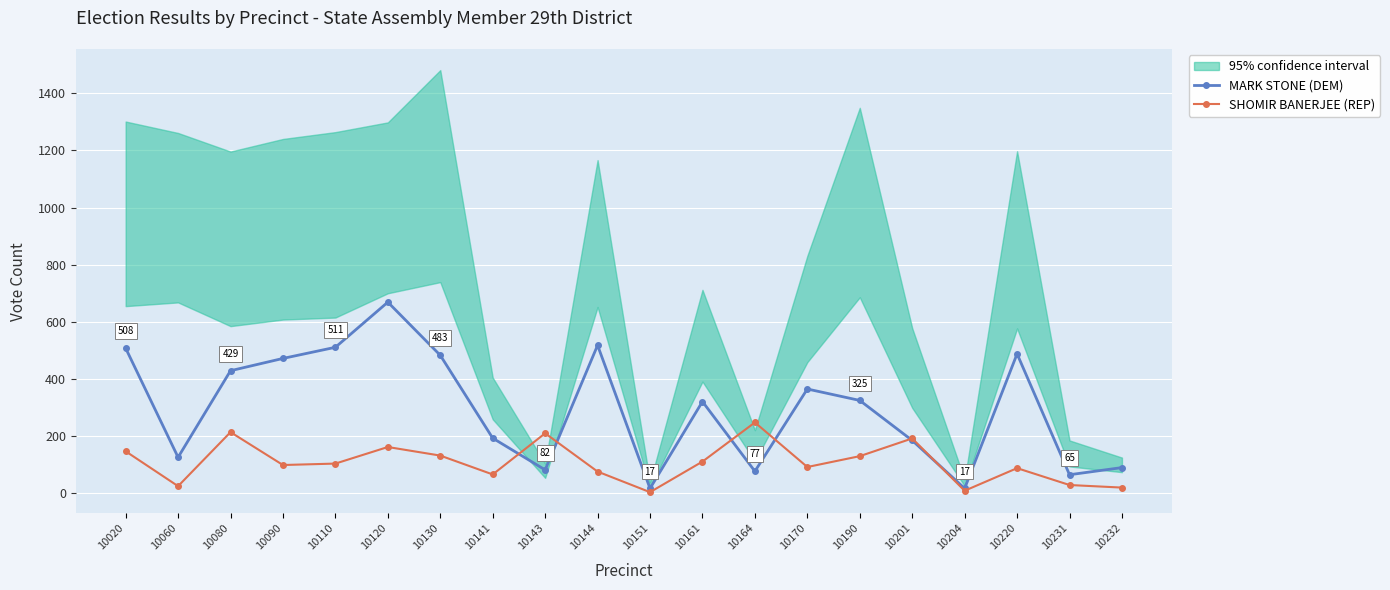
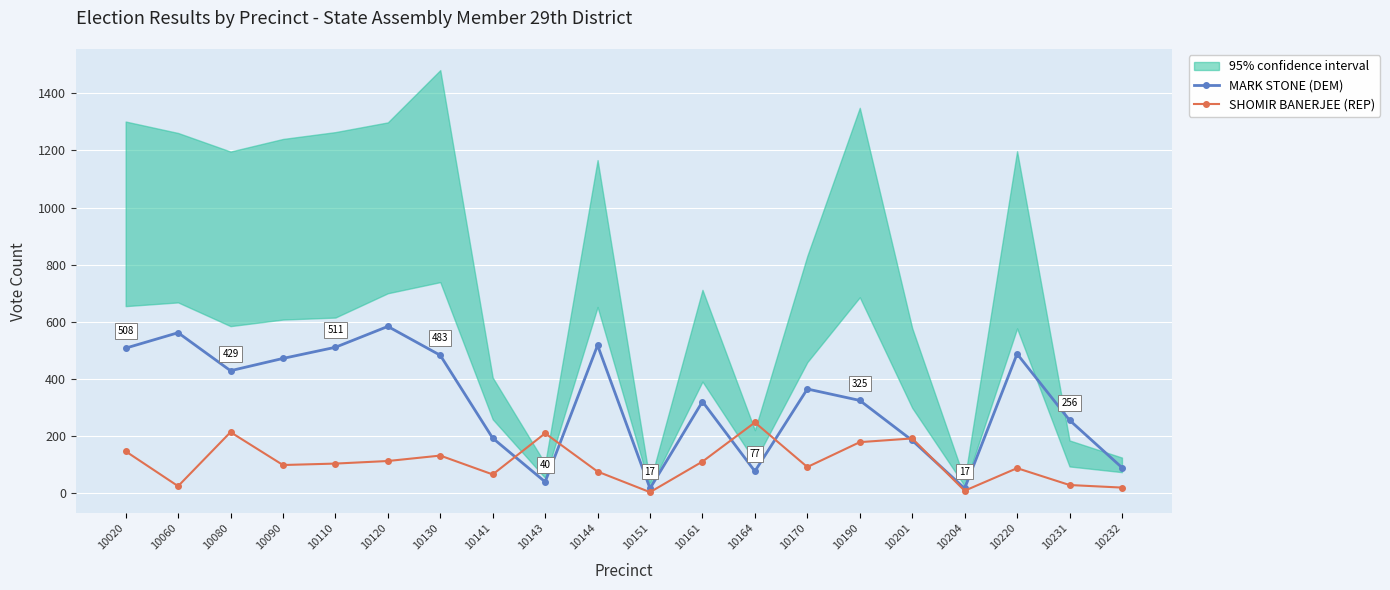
MARK STONE (DEM), 10060: 130 -> 560
MARK STONE (DEM), 10120: 670 -> 580
SHOMIR BANERJEE (REP), 10120: 160 -> 110
MARK STONE (DEM), 10143: 82 -> 40
SHOMIR BANERJEE (REP), 10190: 130 -> 180
MARK STONE (DEM), 10231: 65 -> 256
